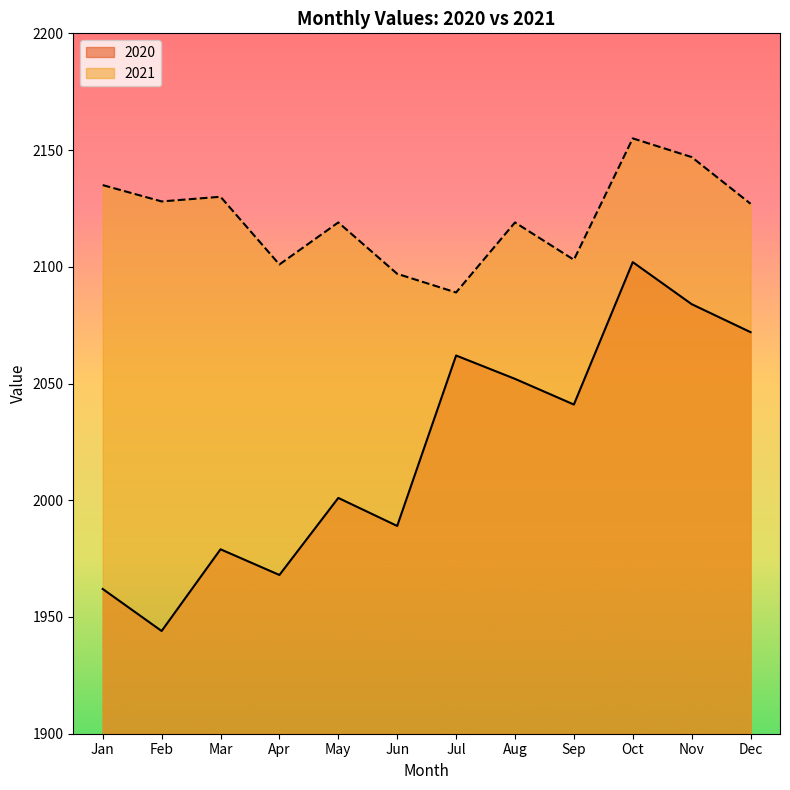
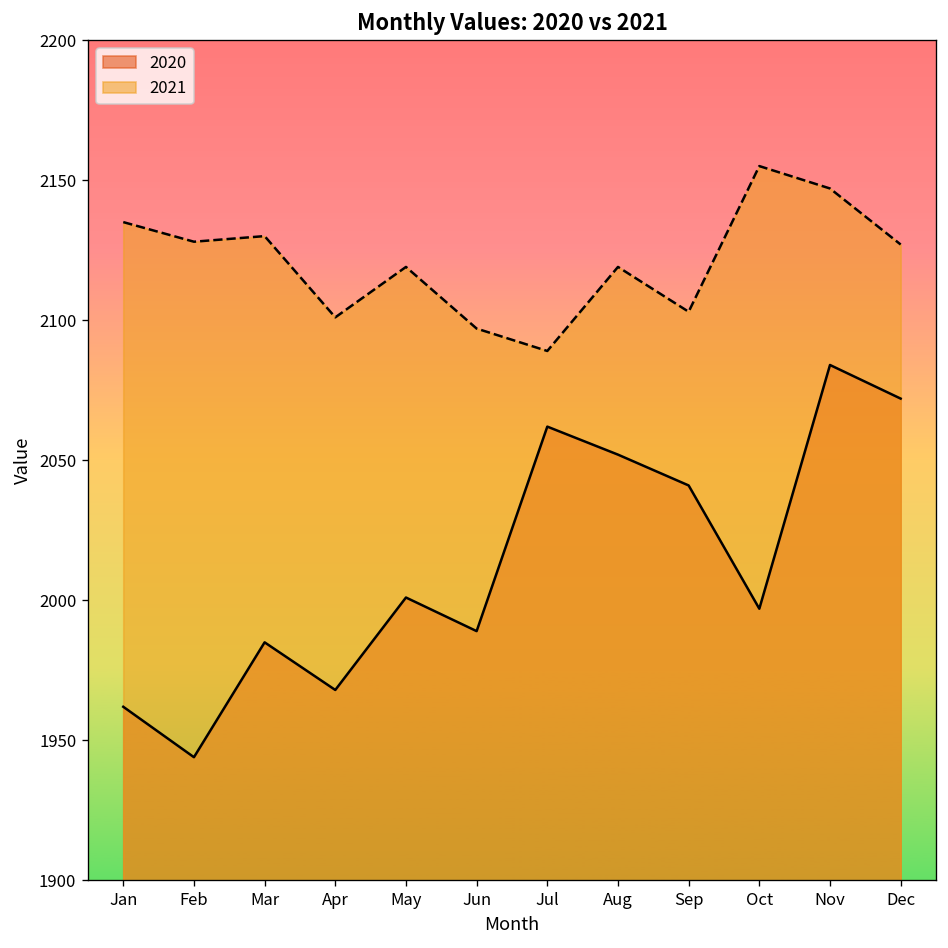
2020, Mar: 1979 -> 1985
2020, Oct: 2102 -> 1997
